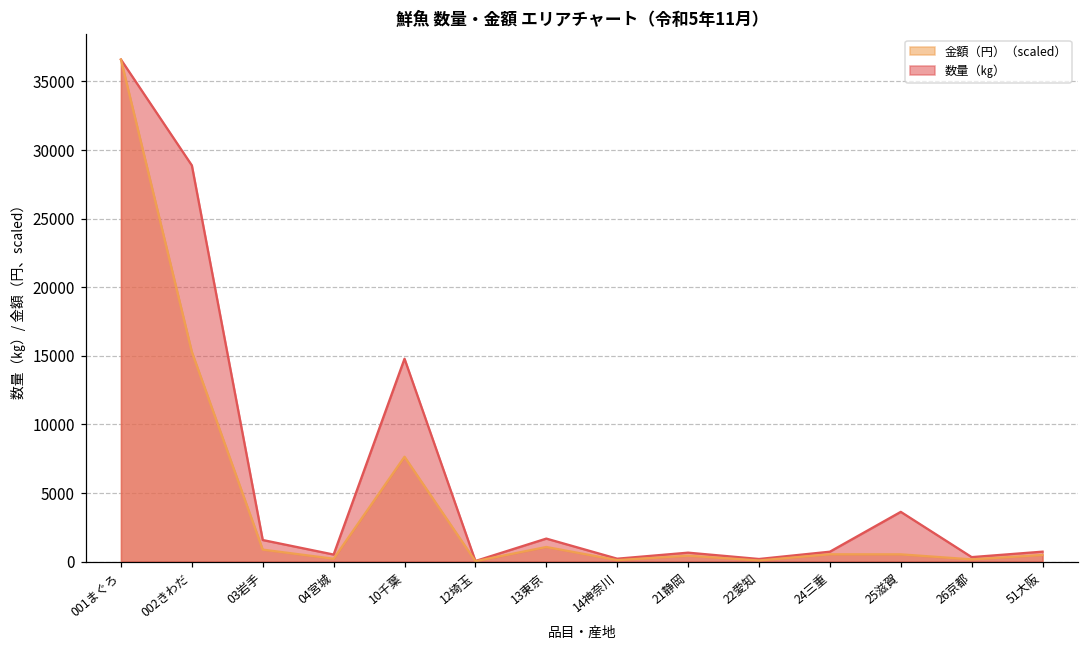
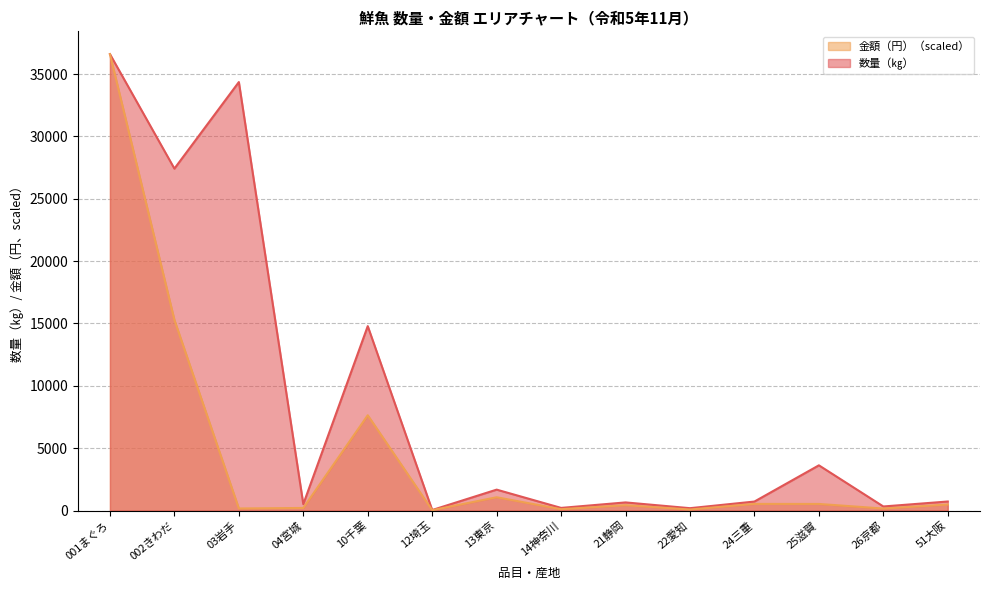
数量（㎏）, 002きわだ: 28900 -> 27400
金額（円）（scaled）, 03岩手: 900 -> 200
数量（㎏）, 03岩手: 1600 -> 34400
